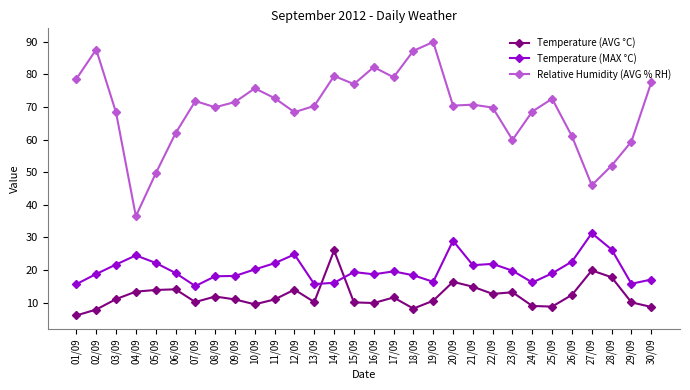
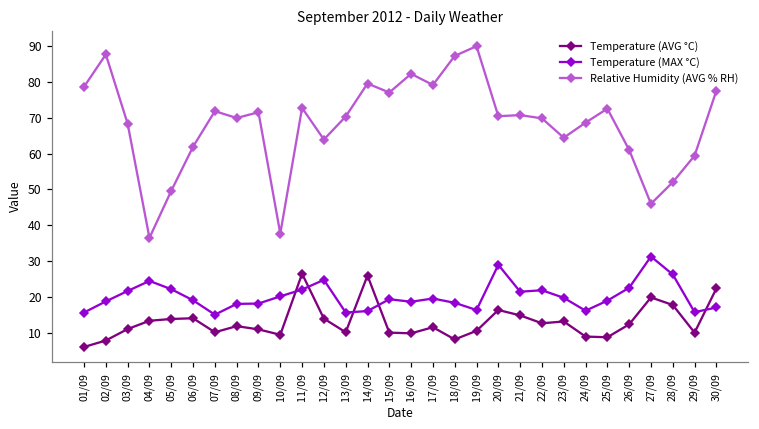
Relative Humidity (AVG % RH), 10/09: 76 -> 38
Temperature (AVG °C), 11/09: 11 -> 27
Relative Humidity (AVG % RH), 12/09: 68 -> 64
Relative Humidity (AVG % RH), 23/09: 60 -> 64
Temperature (AVG °C), 30/09: 9 -> 22
